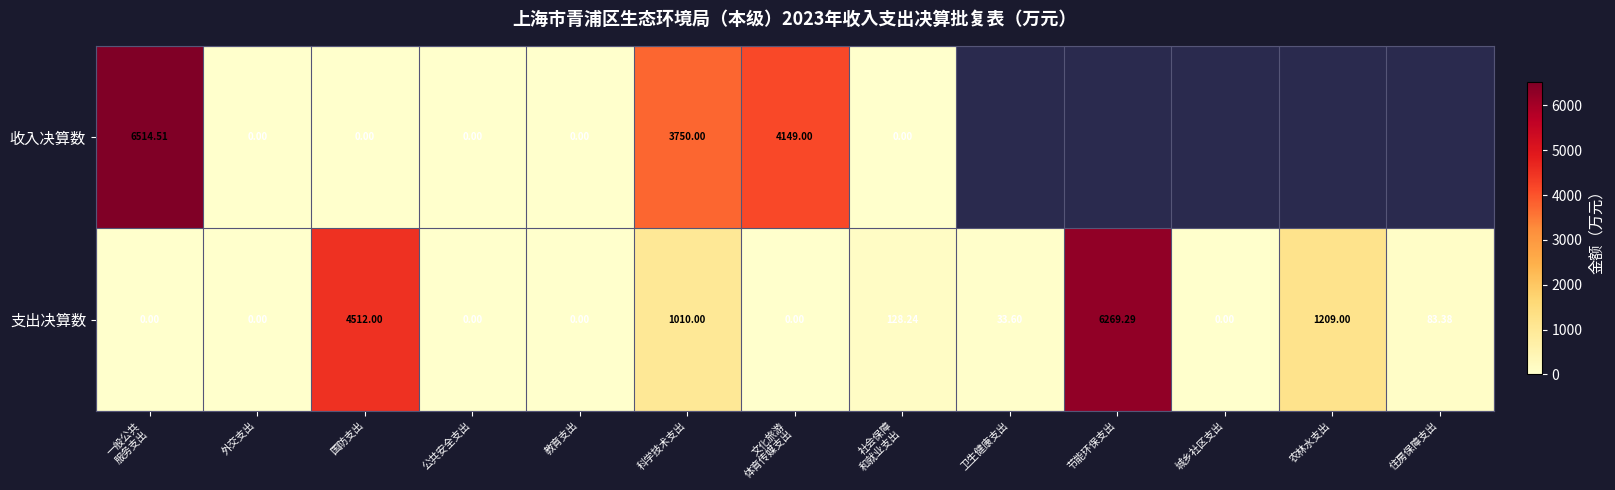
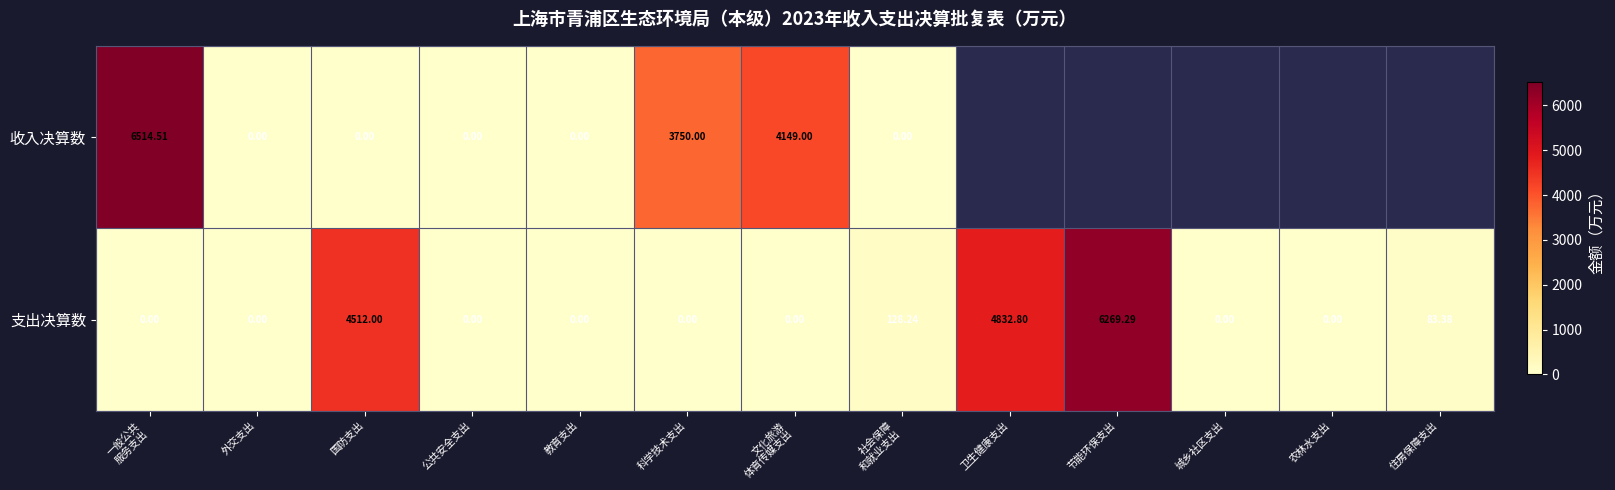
支出决算数, 科学技术支出: 1010.00 -> 0.00
支出决算数, 卫生健康支出: 33.60 -> 4832.80
支出决算数, 农林水支出: 1209.00 -> 0.00
